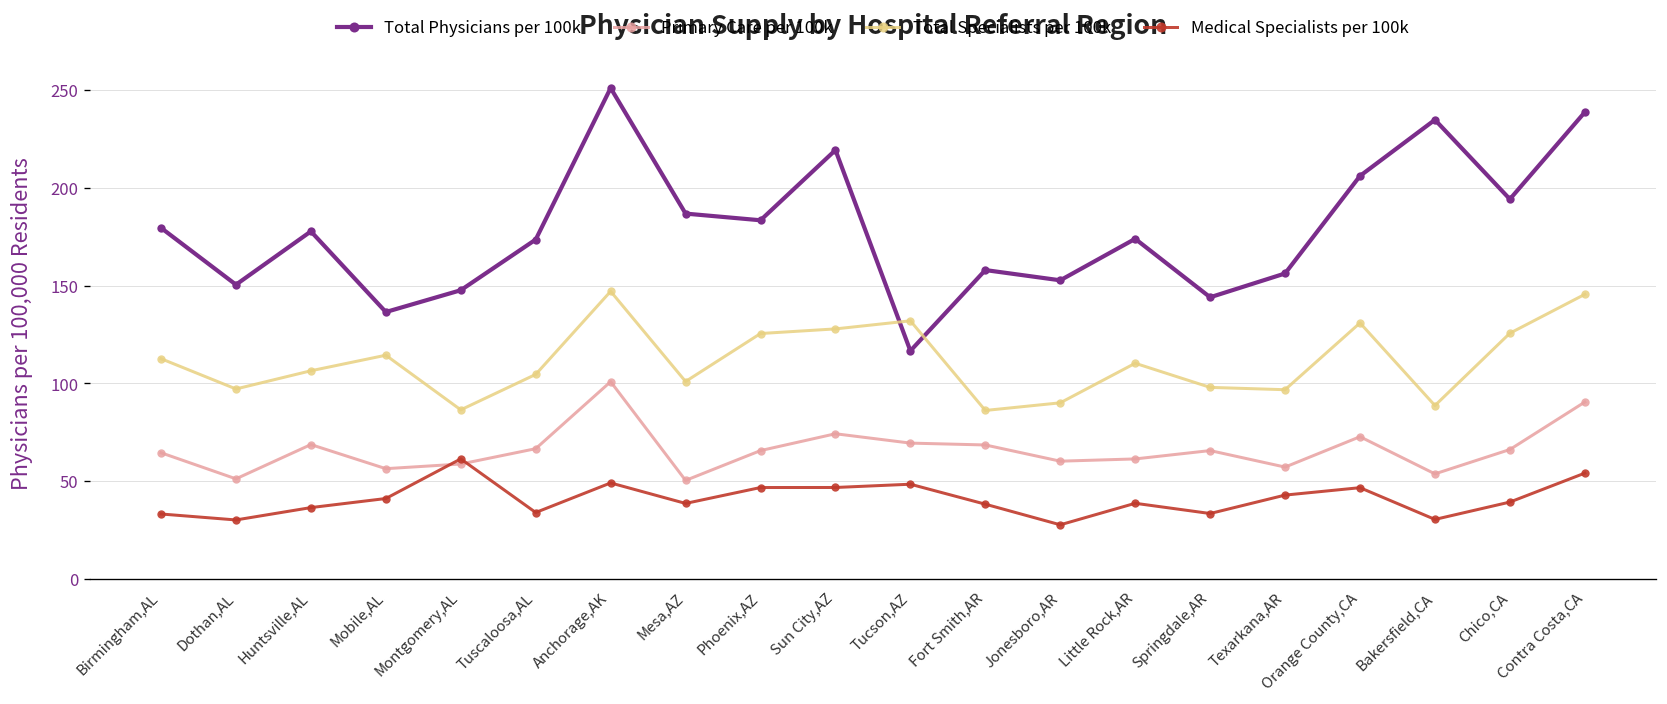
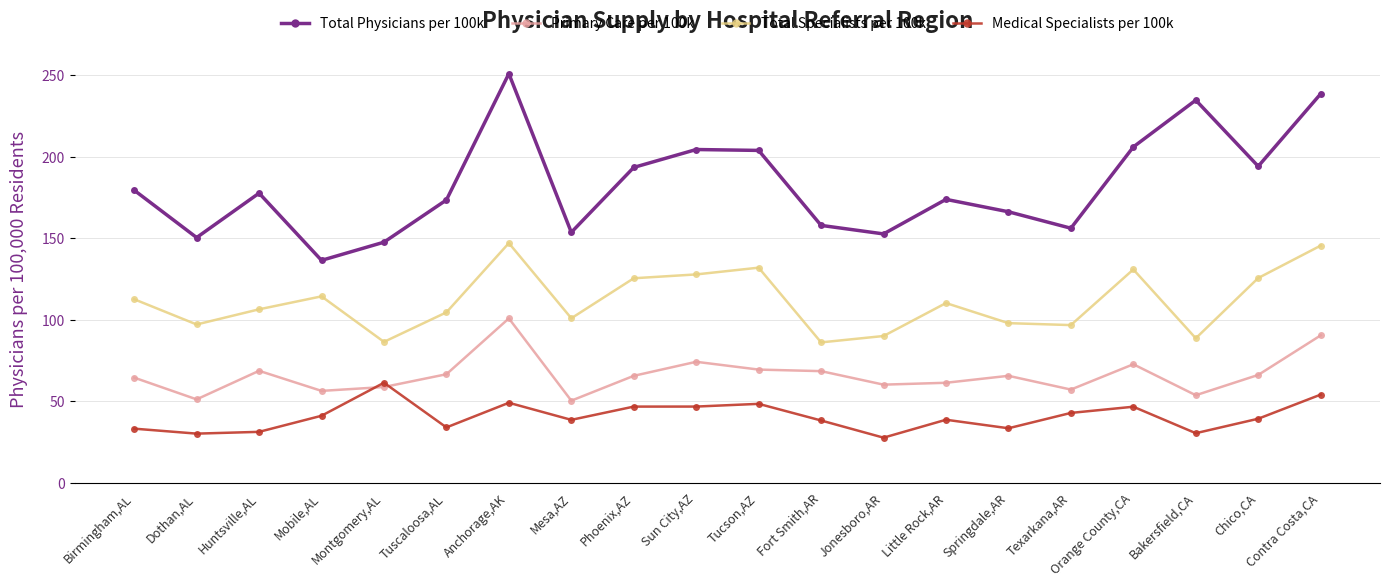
Medical Specialists per 100k, Huntsville,AL: 37 -> 31
Total Physicians per 100k, Mesa,AZ: 187 -> 154
Total Physicians per 100k, Phoenix,AZ: 183 -> 194
Total Physicians per 100k, Sun City,AZ: 219 -> 205
Total Physicians per 100k, Tucson,AZ: 117 -> 204
Total Physicians per 100k, Springdale,AR: 144 -> 166
